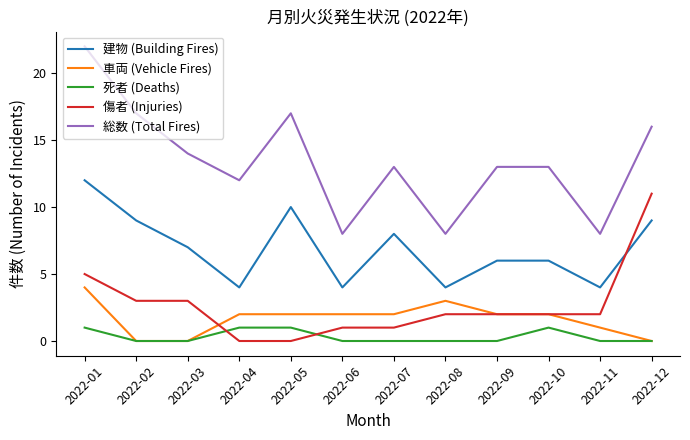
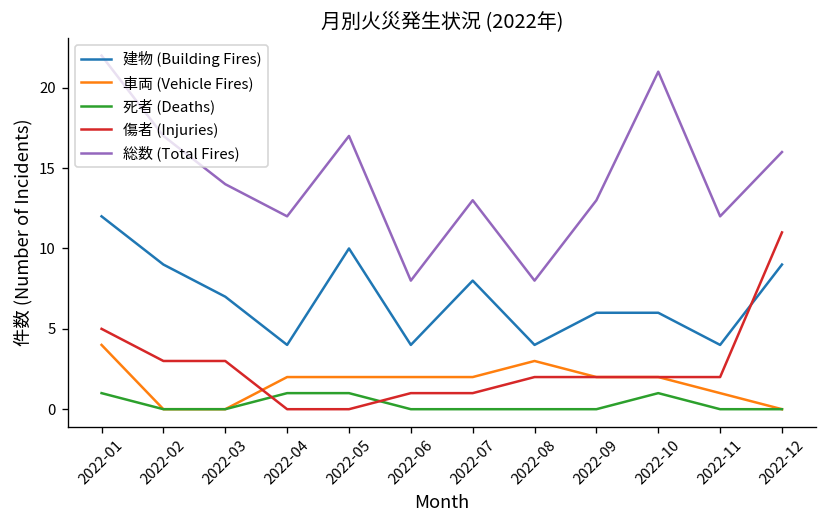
総数 (Total Fires), 2022-10: 13 -> 21
総数 (Total Fires), 2022-11: 8 -> 12
